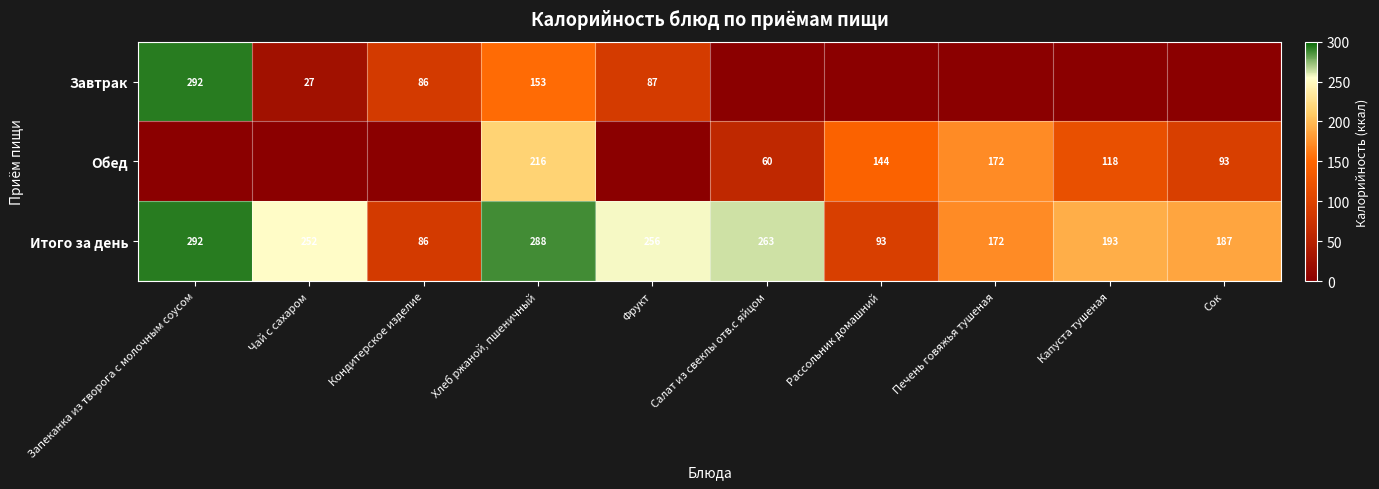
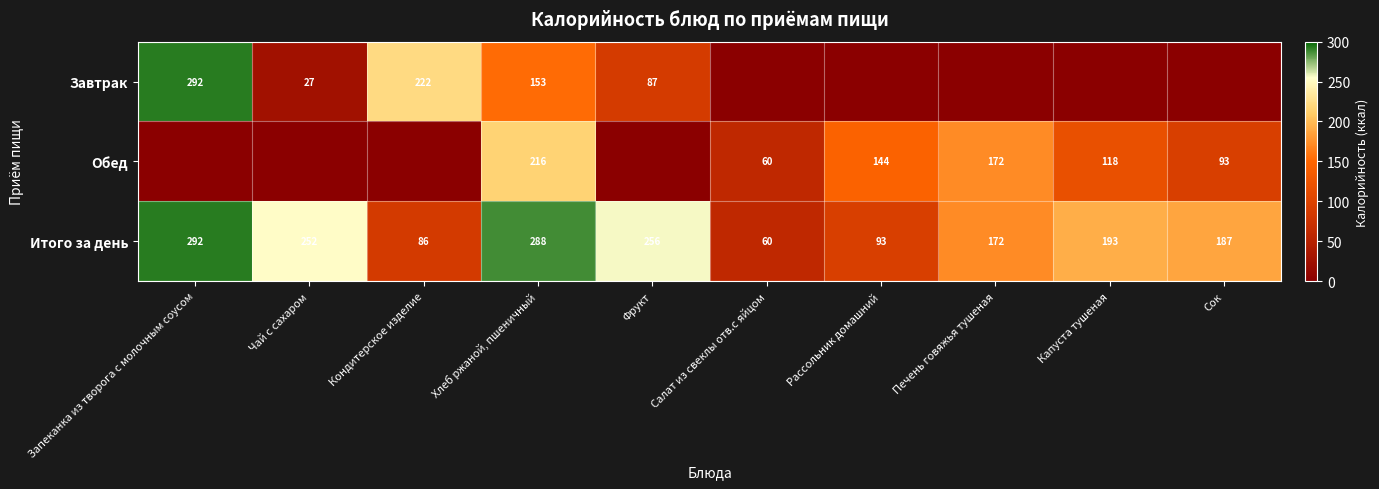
Завтрак, Кондитерское изделие: 86 -> 222
Итого за день, Салат из свеклы отв.с яйцом: 263 -> 60
